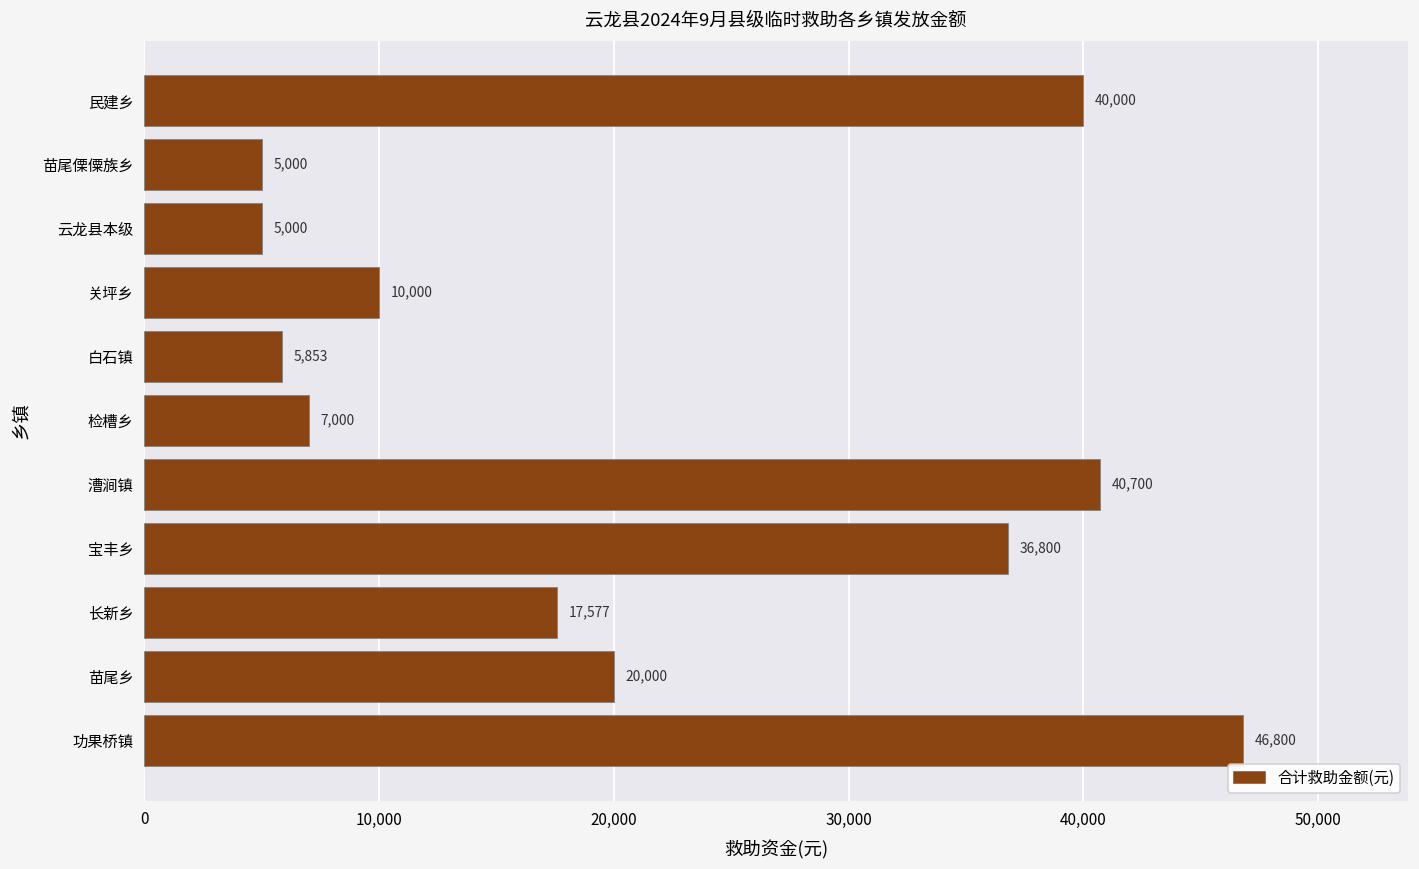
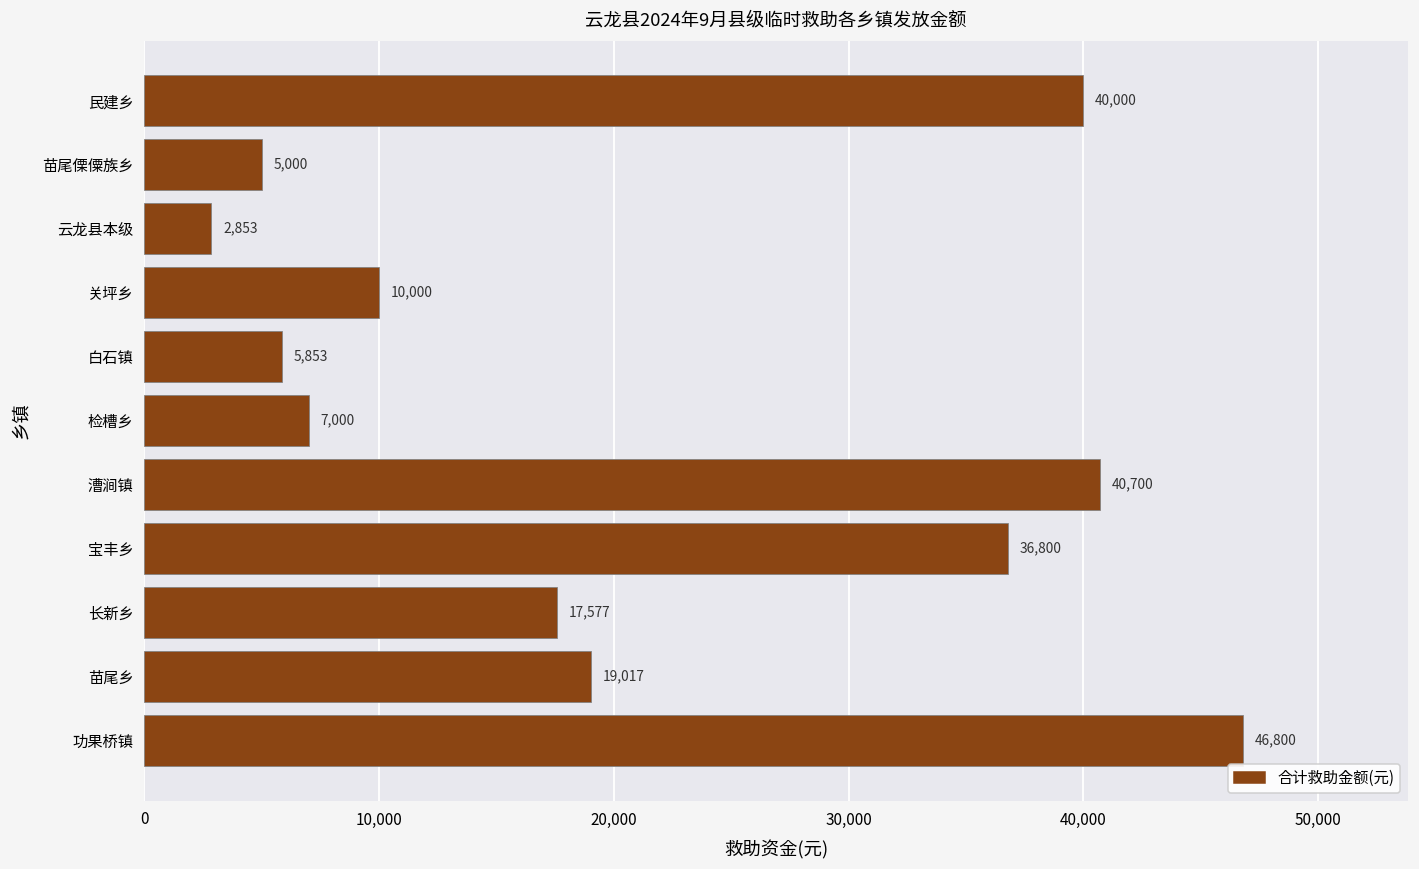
云龙县本级: 5,000 -> 2,853
苗尾乡: 20,000 -> 19,017
